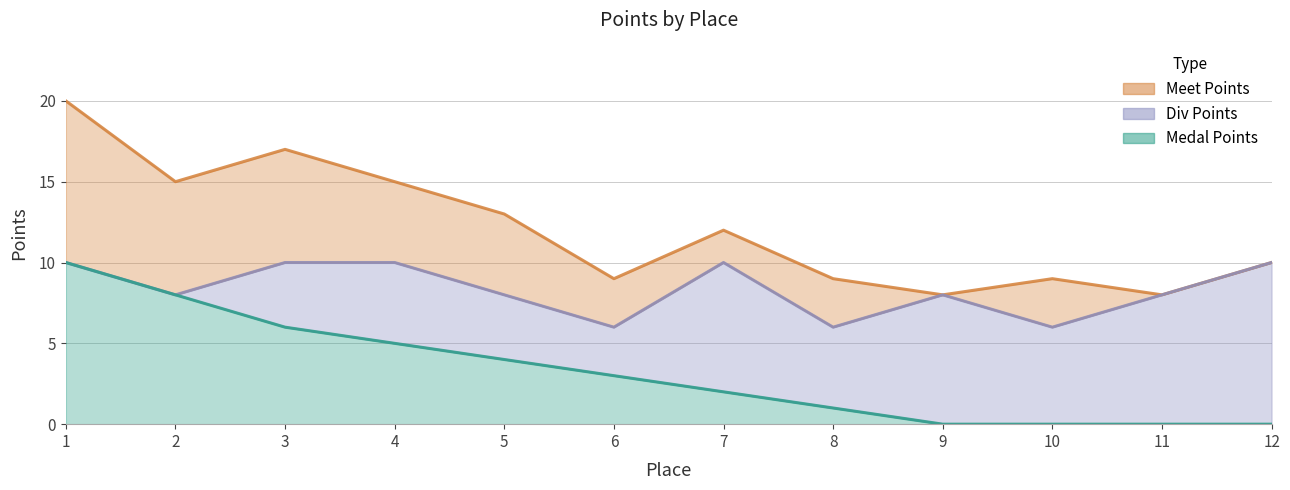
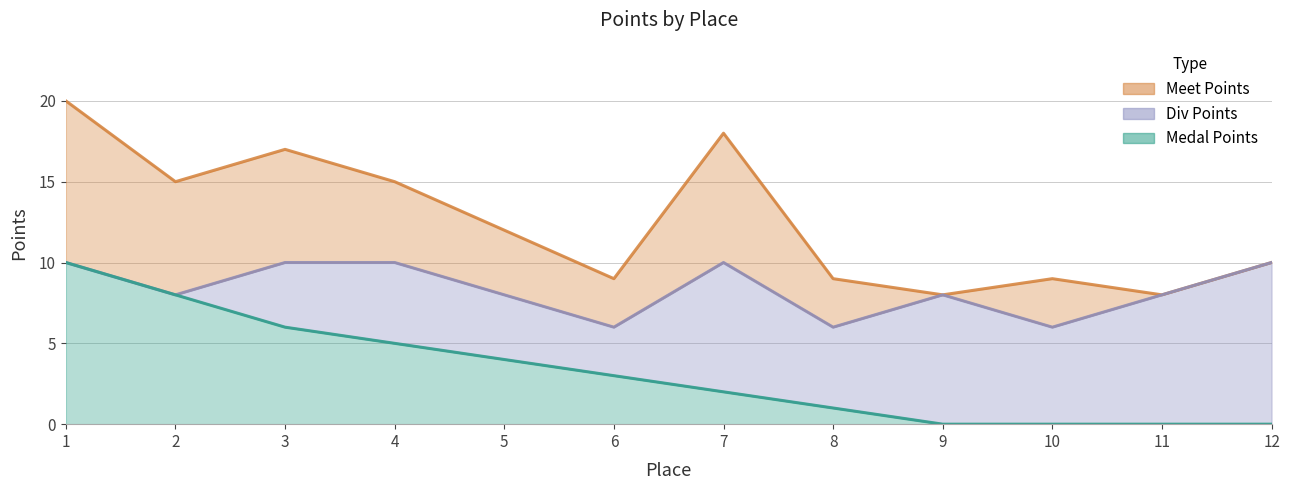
Meet Points, 5: 13 -> 12
Meet Points, 7: 12 -> 18
